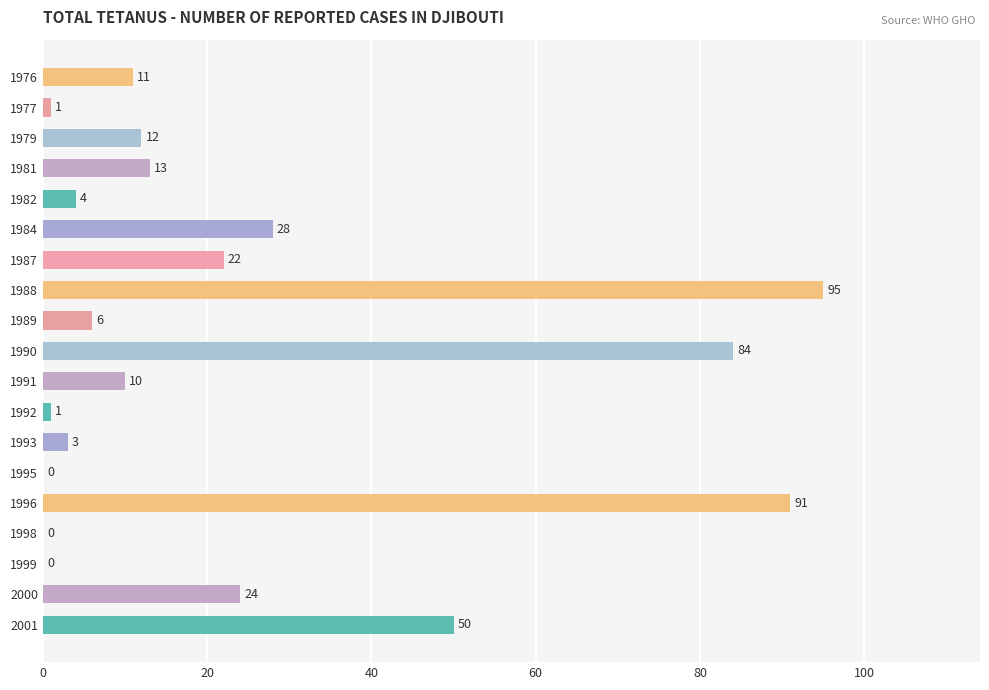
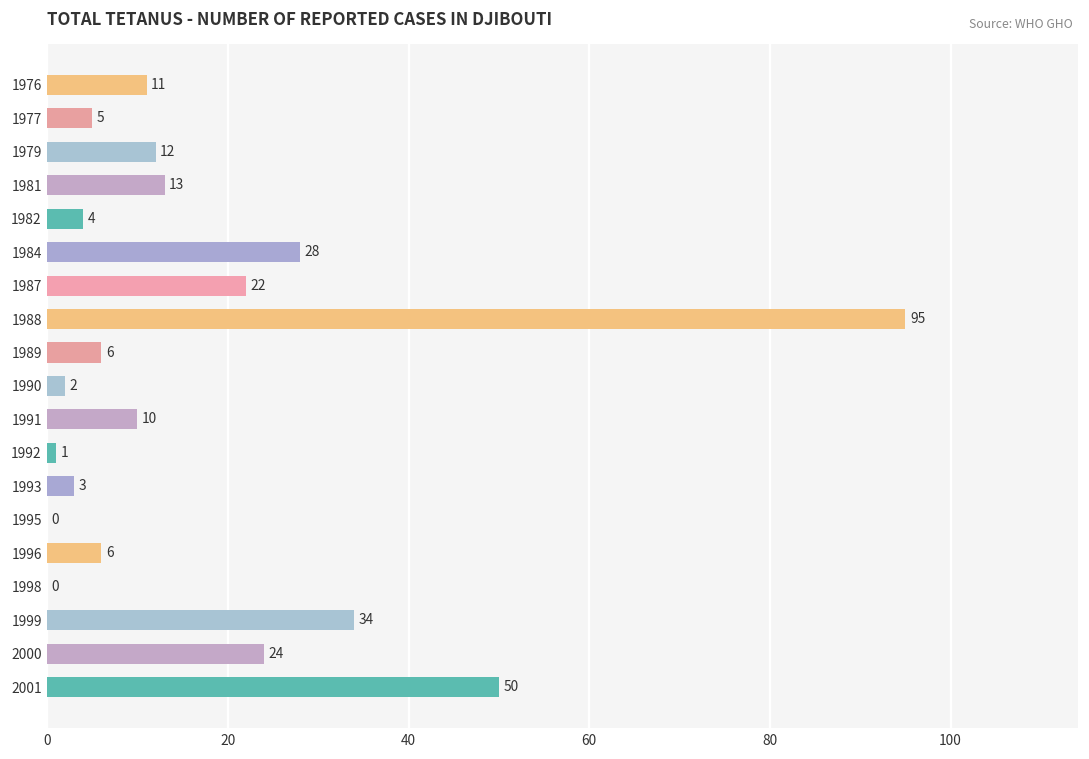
1977: 1 -> 5
1990: 84 -> 2
1996: 91 -> 6
1999: 0 -> 34
